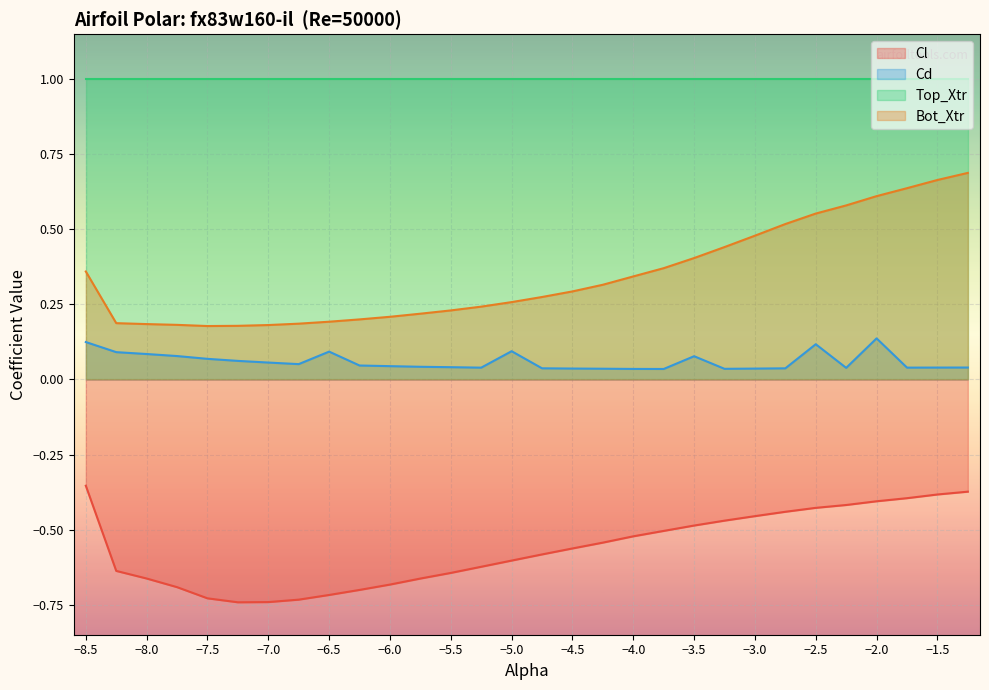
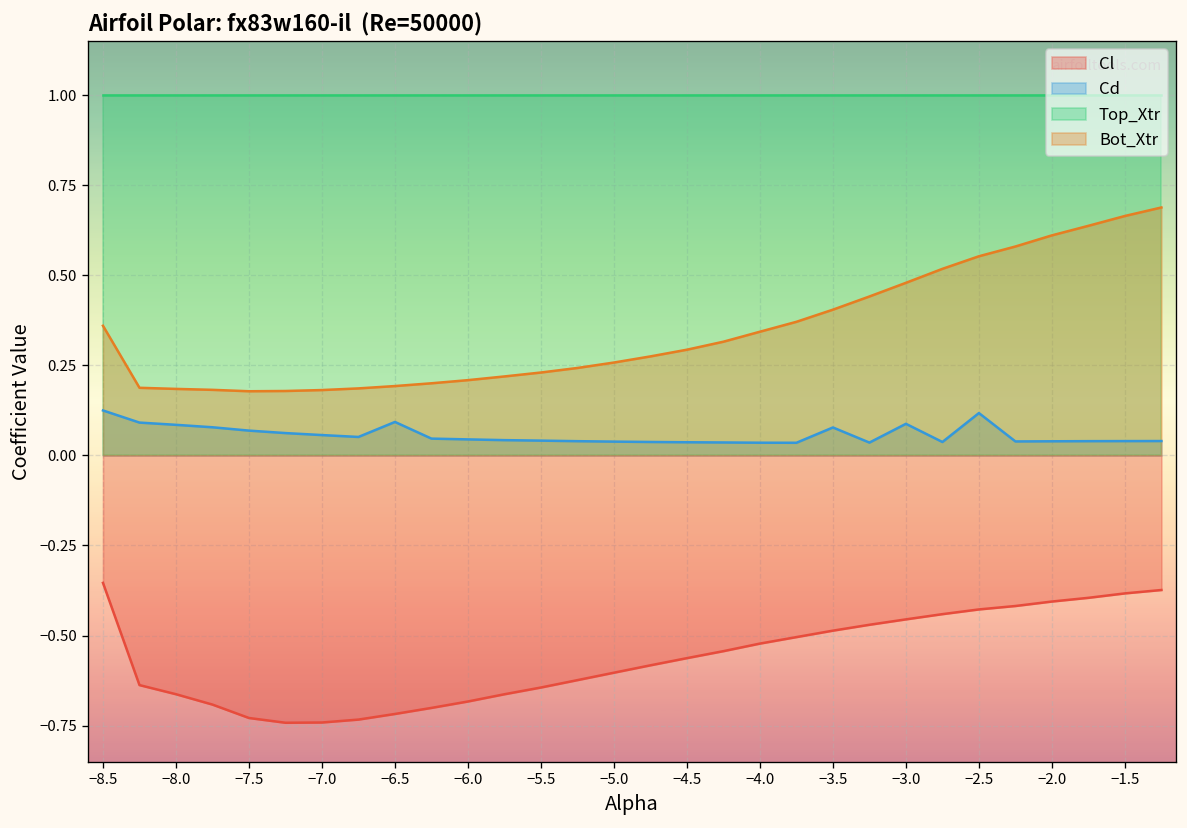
Cd, −5.0: 0.09 -> 0.04
Cd, −3.0: 0.04 -> 0.09
Cd, −2.0: 0.14 -> 0.04
